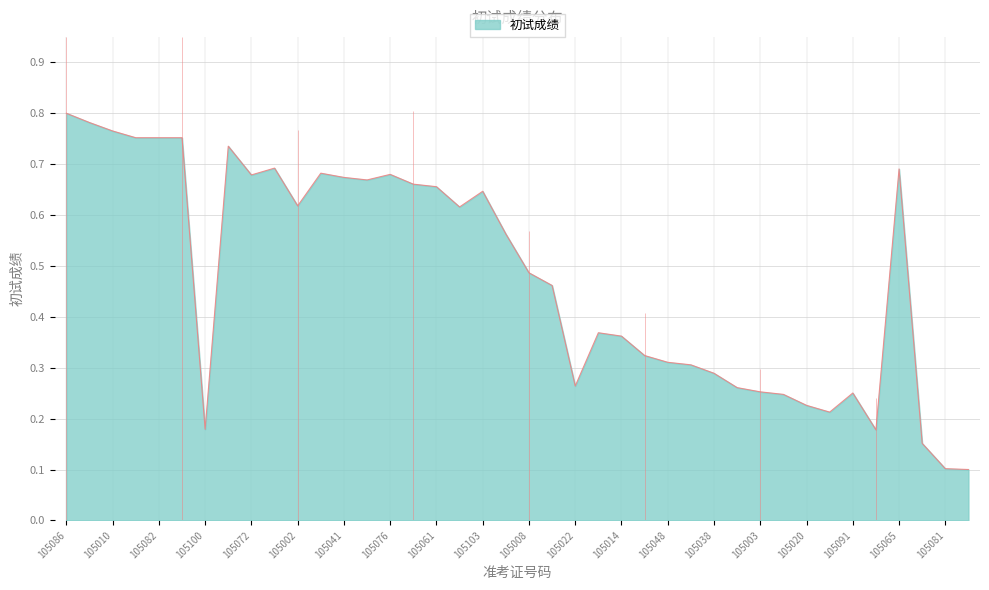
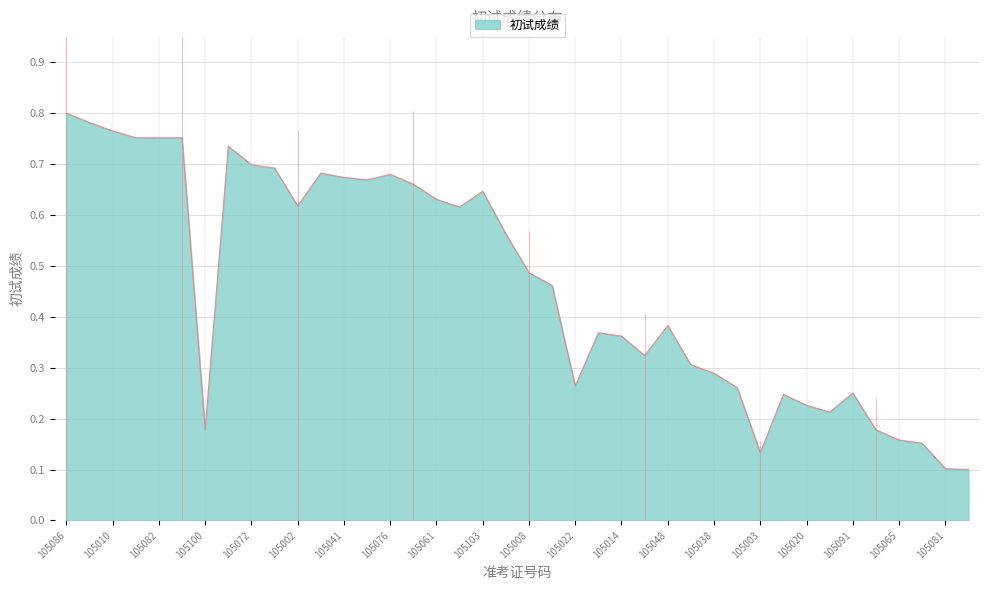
105072: 0.68 -> 0.70
105061: 0.66 -> 0.63
105048: 0.31 -> 0.38
105003: 0.25 -> 0.13
105065: 0.69 -> 0.16
